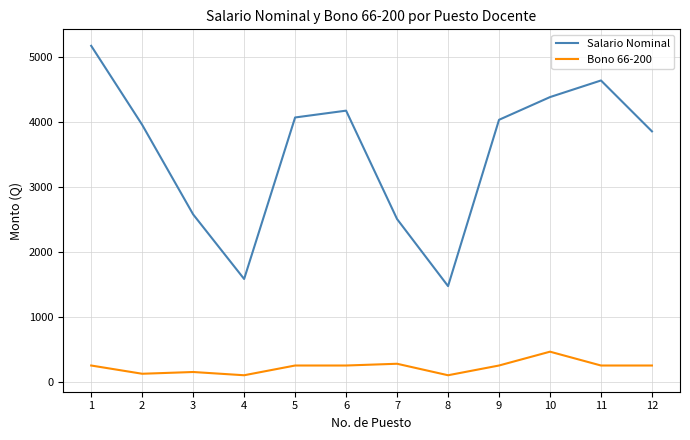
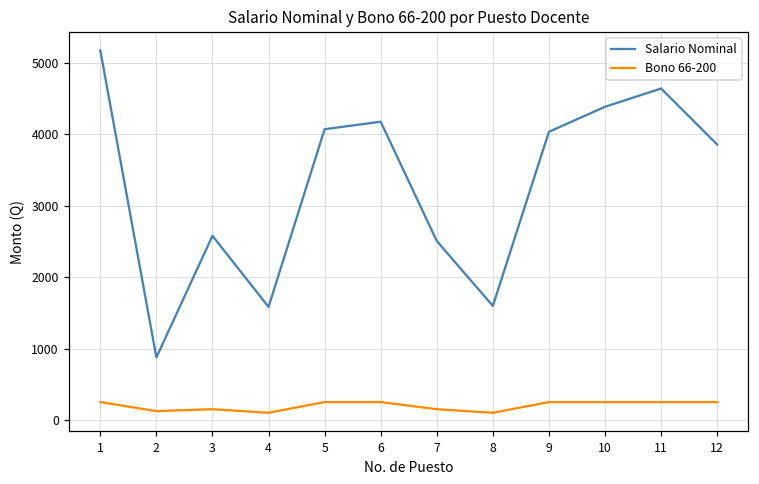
Salario Nominal, 2: 4000 -> 900
Bono 66-200, 7: 300 -> 200
Salario Nominal, 8: 1500 -> 1600
Bono 66-200, 10: 500 -> 300
